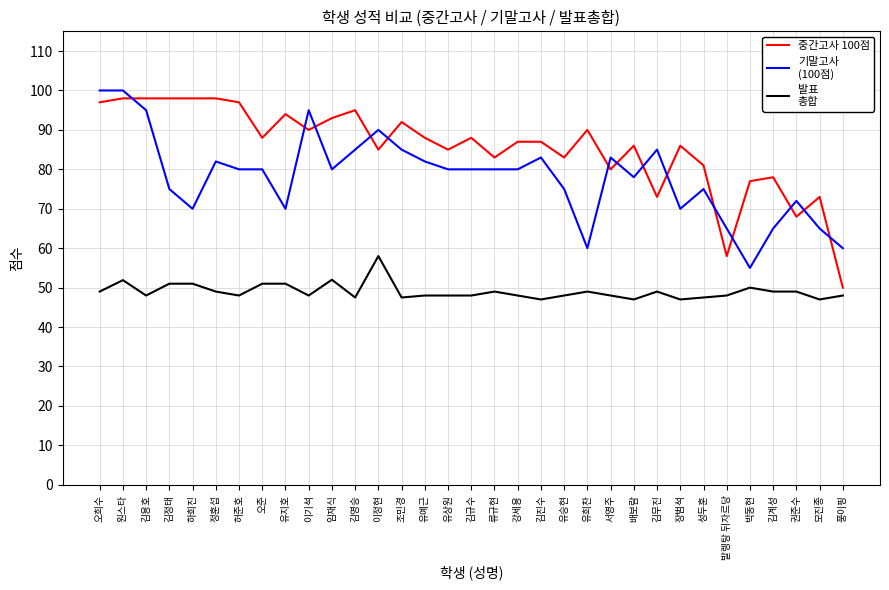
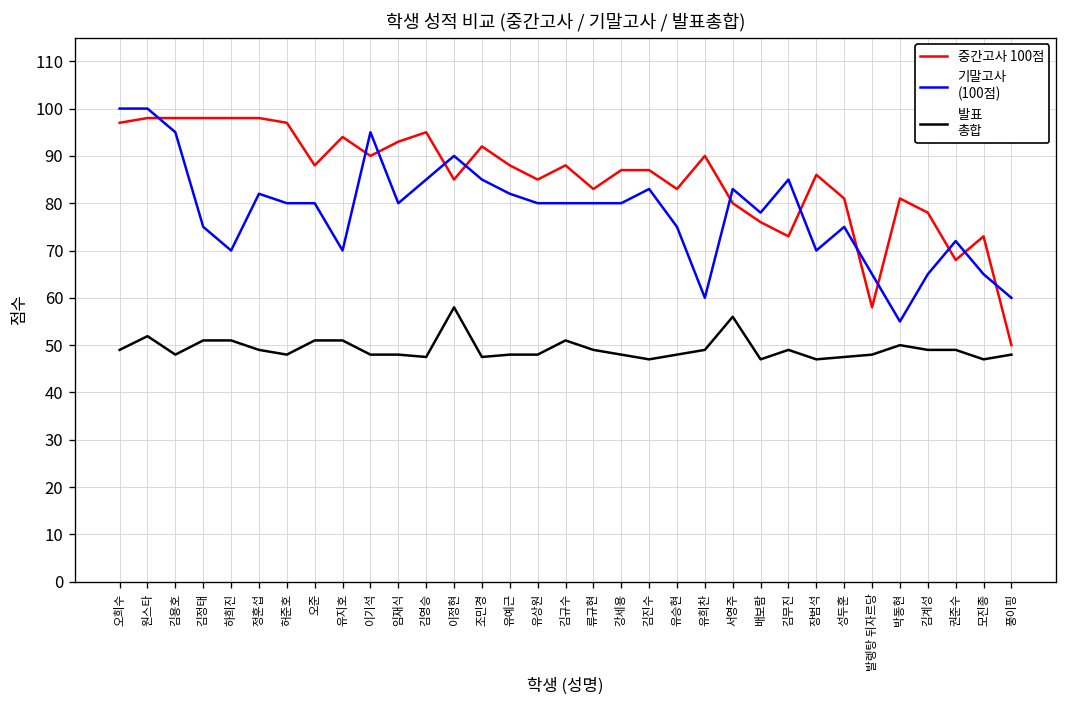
발표 총합, 임재식: 52 -> 48
발표 총합, 김규수: 48 -> 51
발표 총합, 서영주: 48 -> 56
중간고사 100점, 배보람: 86 -> 76
중간고사 100점, 박동현: 77 -> 81
